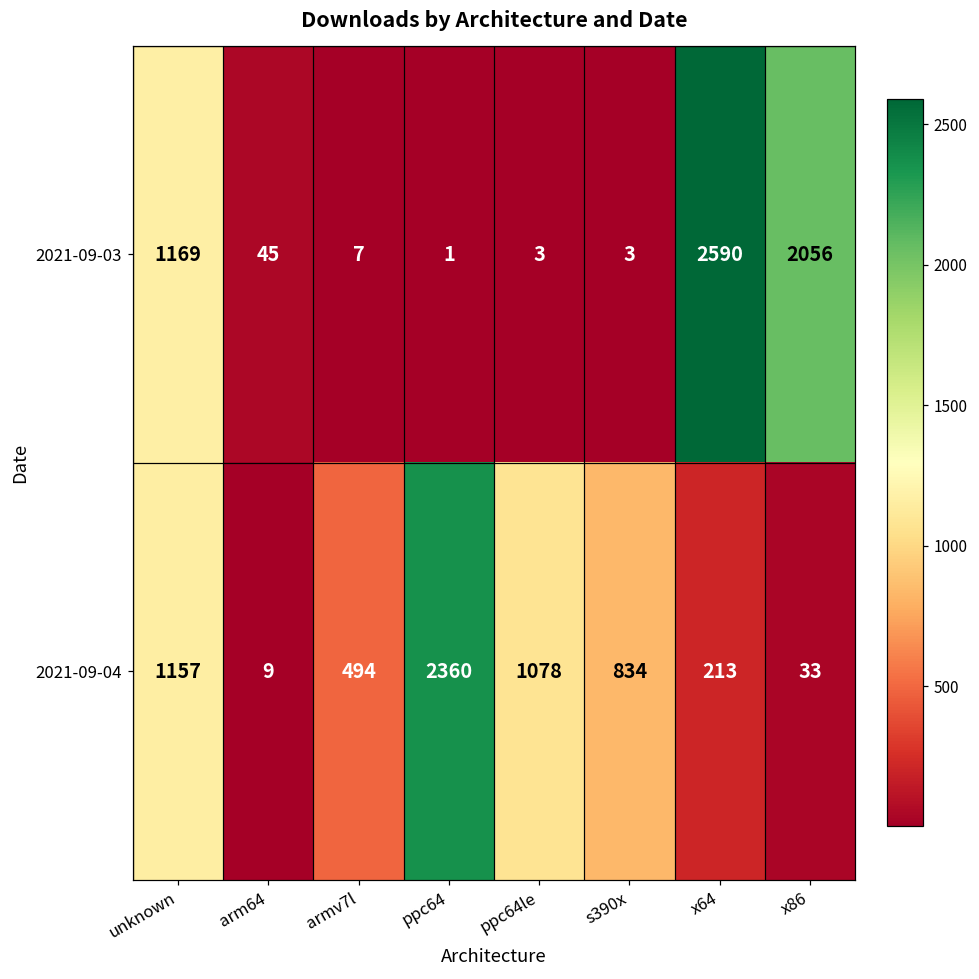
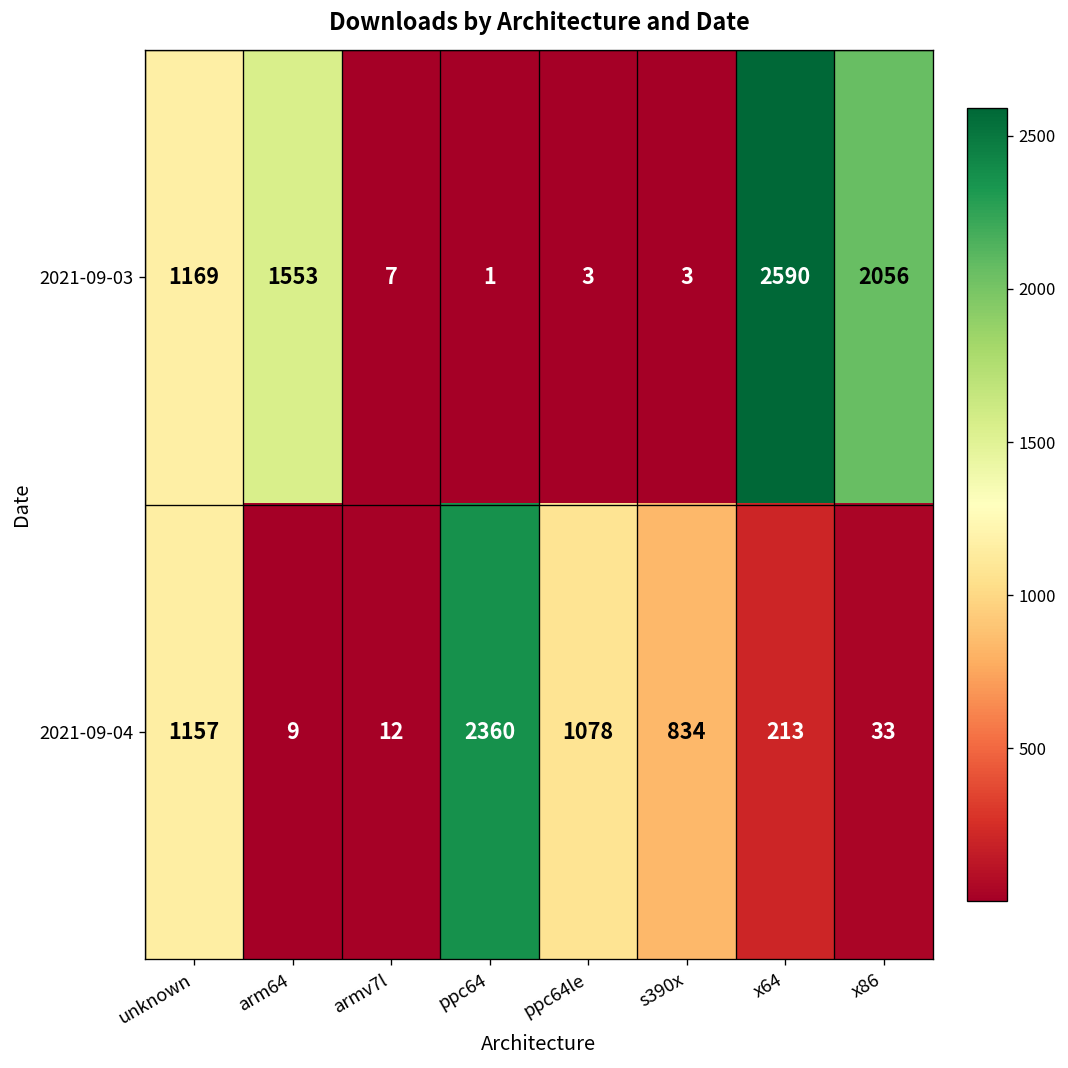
2021-09-03, arm64: 45 -> 1553
2021-09-04, armv7l: 494 -> 12
